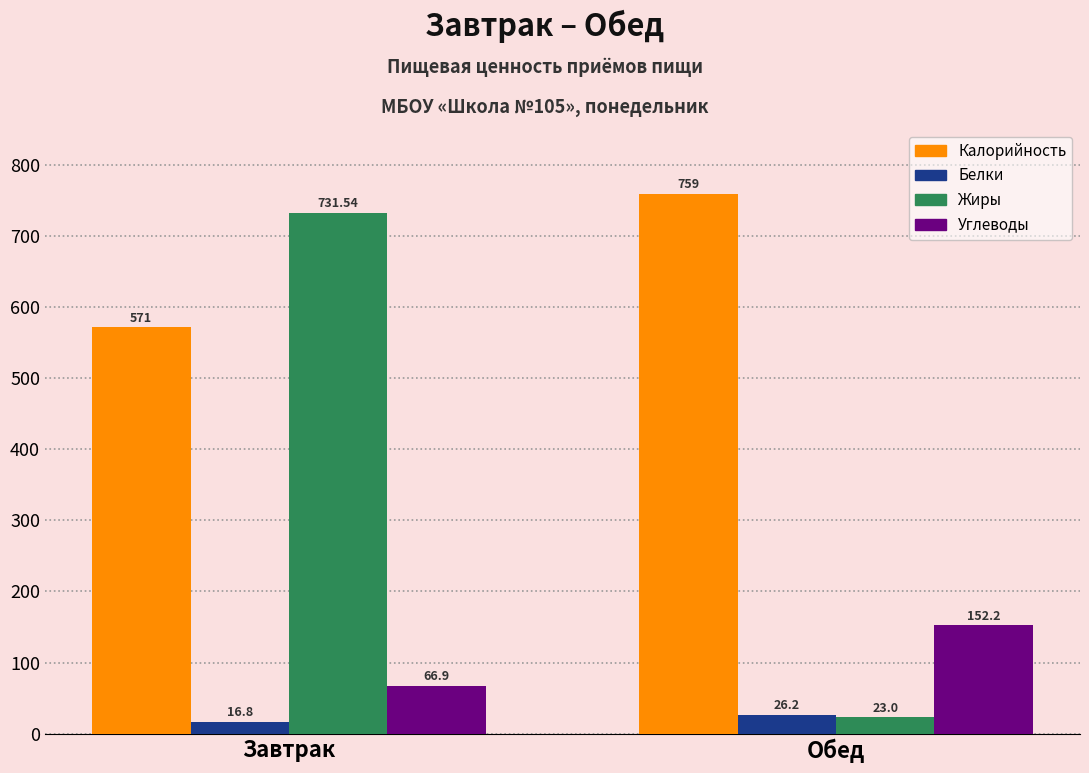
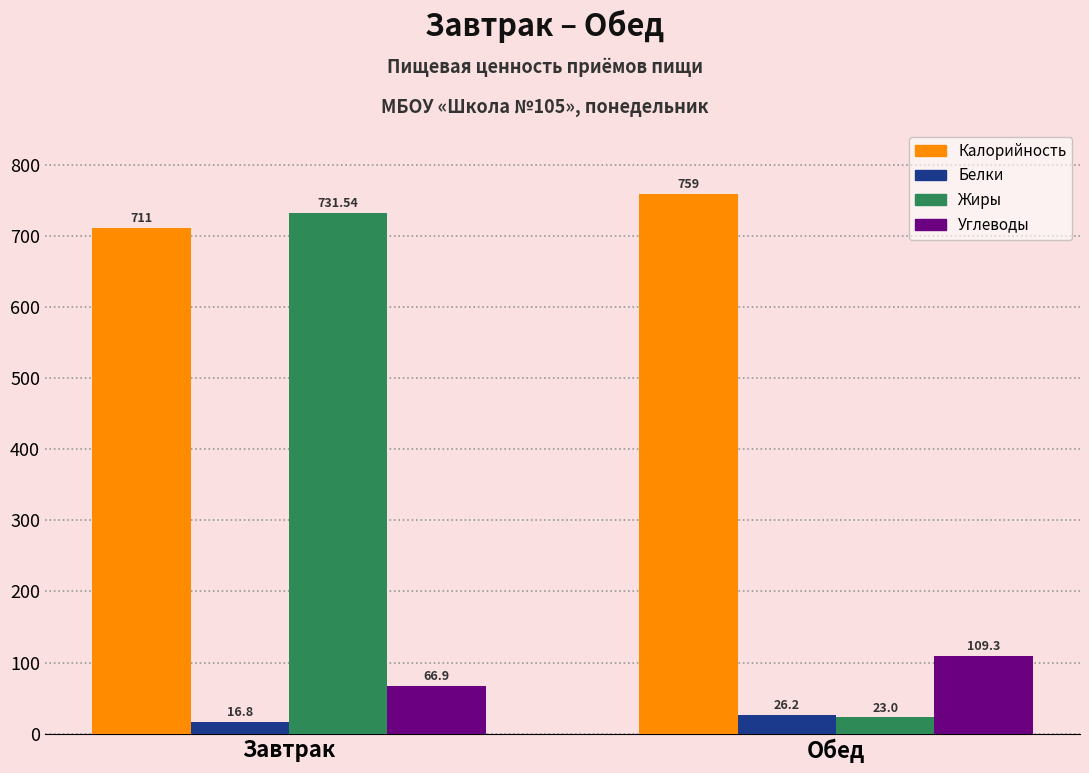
Калорийность, Завтрак: 571 -> 711
Углеводы, Обед: 152.2 -> 109.3
